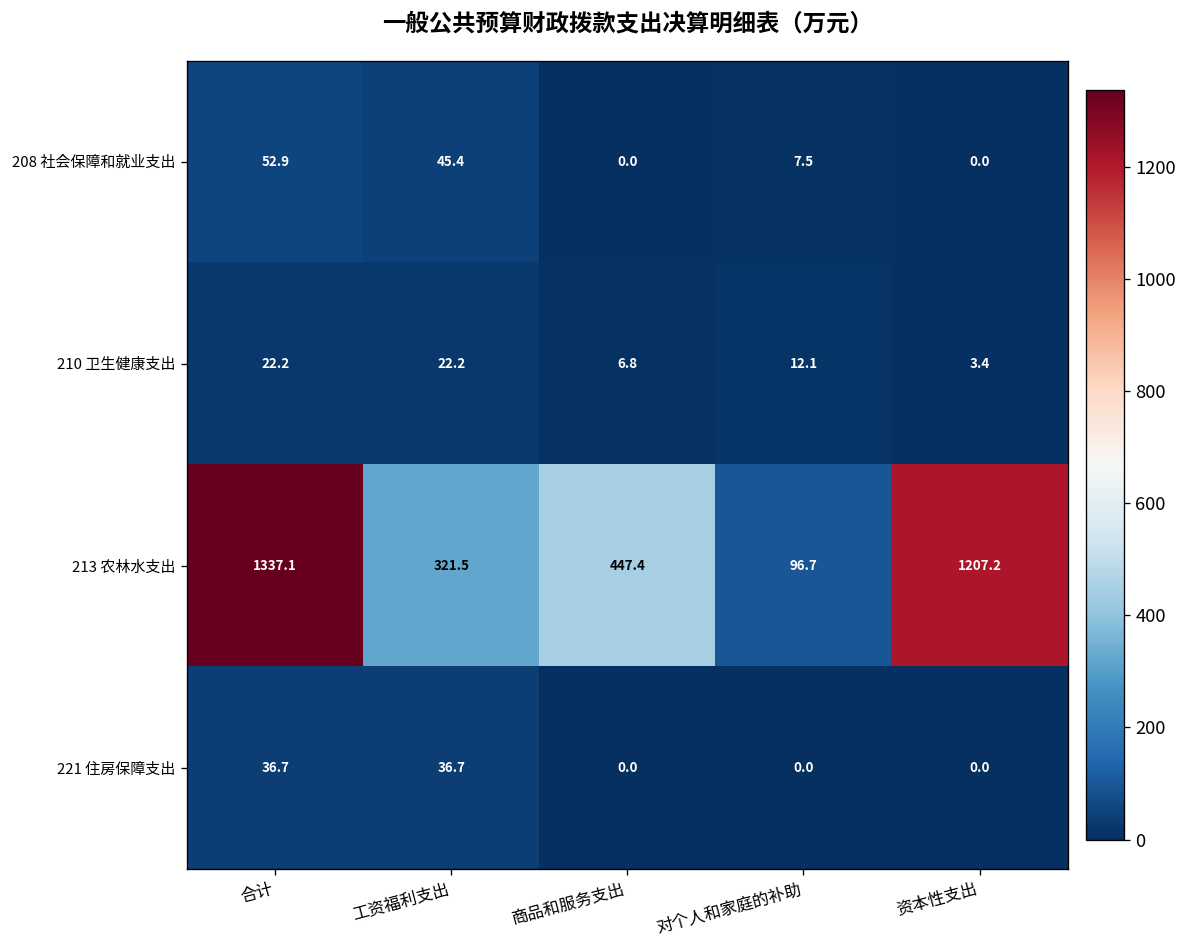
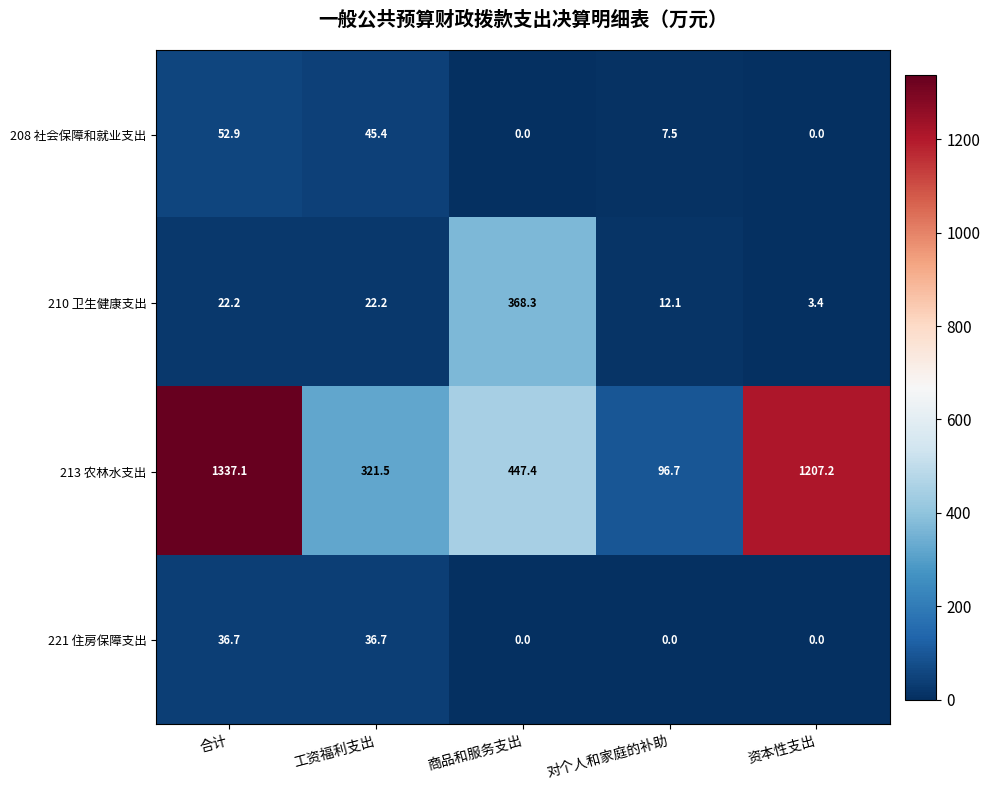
210 卫生健康支出, 商品和服务支出: 6.8 -> 368.3
